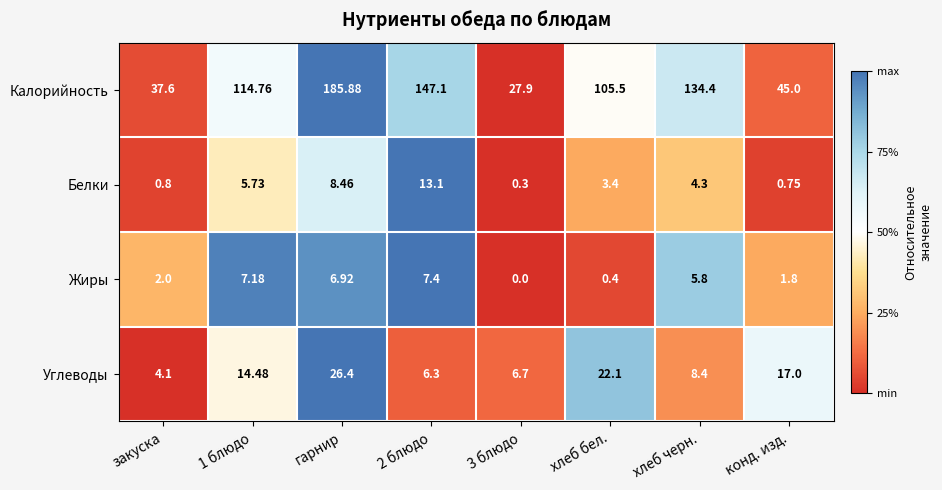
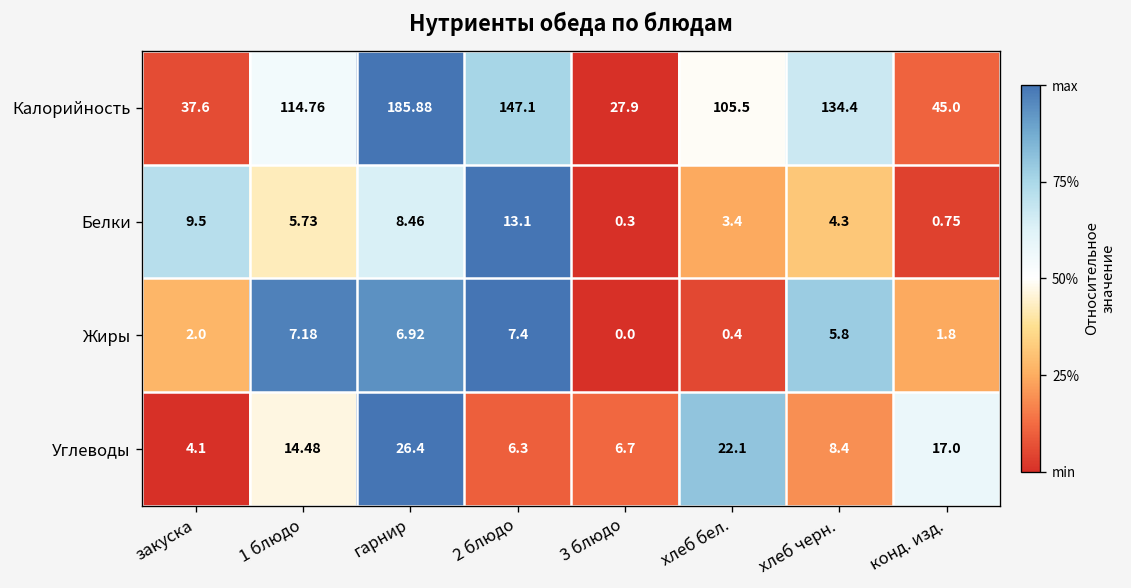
Белки, закуска: 0.8 -> 9.5
